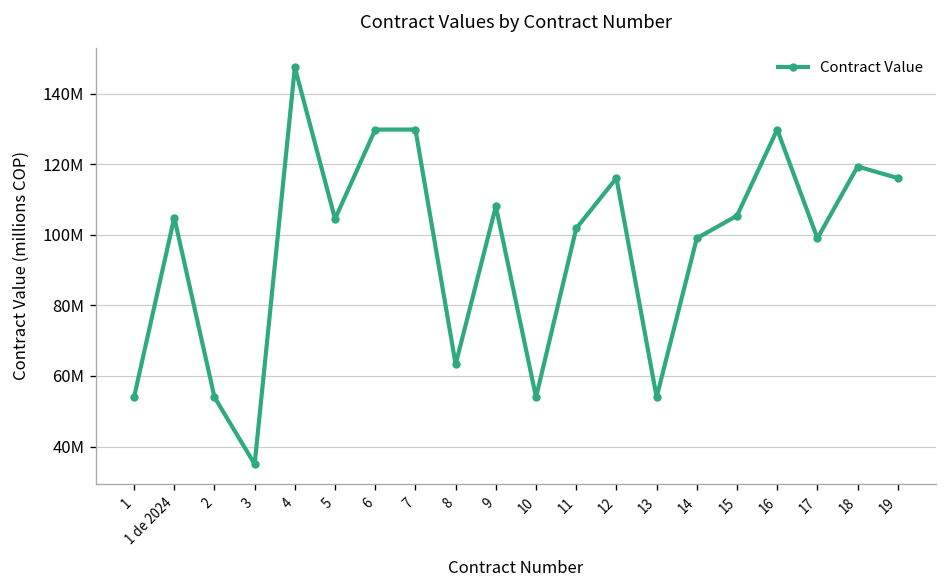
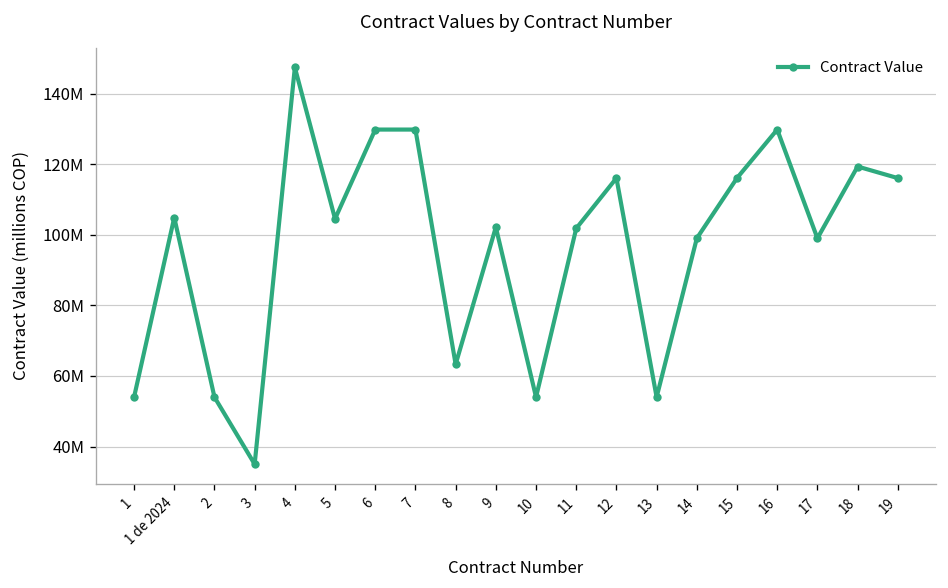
9: 108000000 -> 102000000
15: 105000000 -> 116000000
